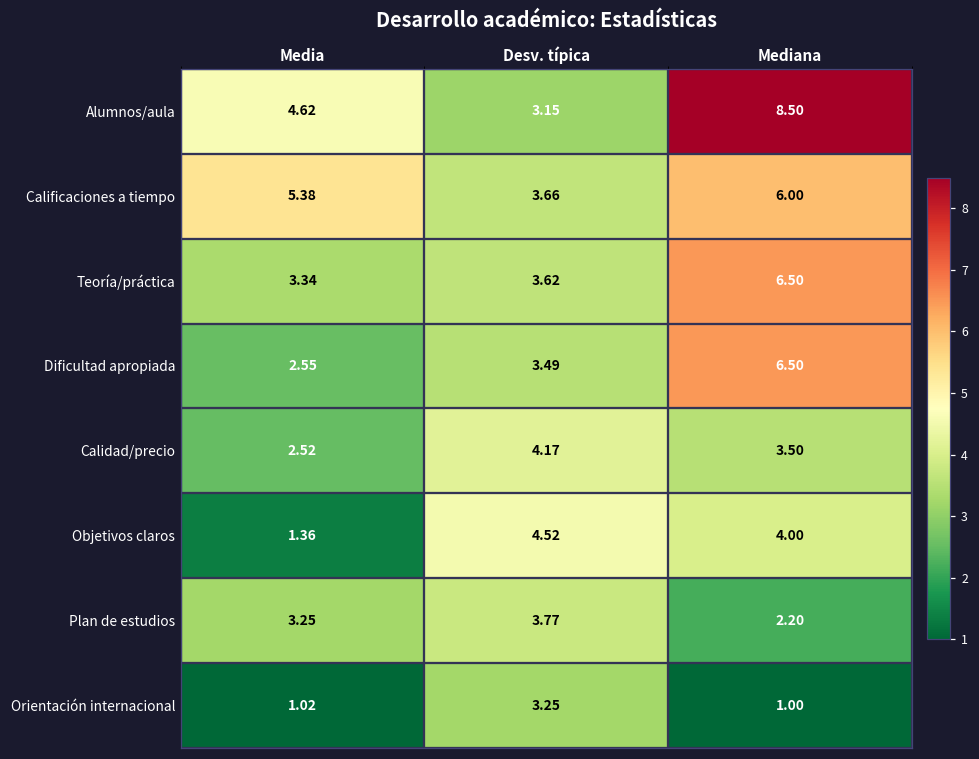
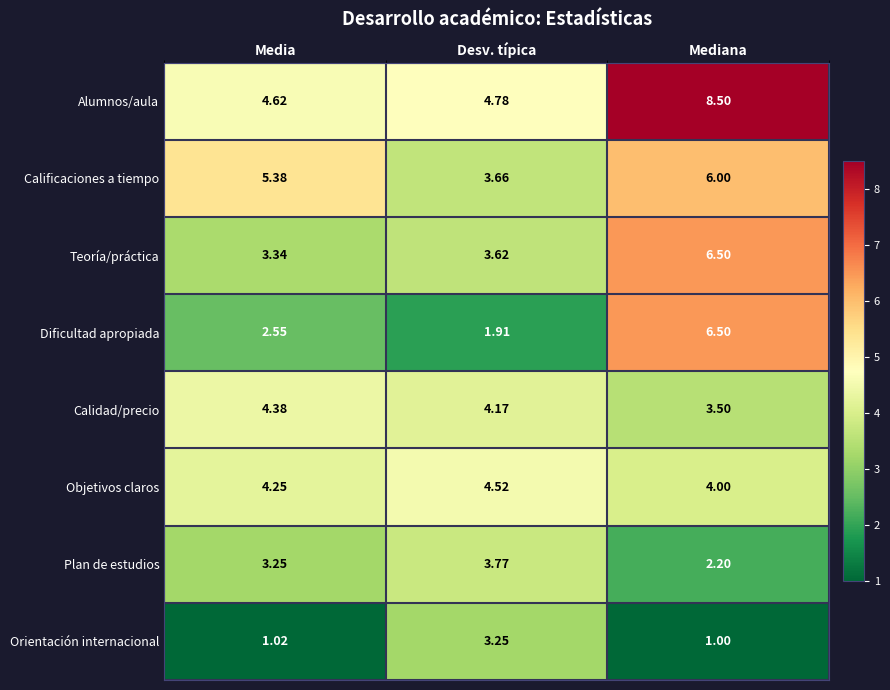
Alumnos/aula, Desv. típica: 3.15 -> 4.78
Dificultad apropiada, Desv. típica: 3.49 -> 1.91
Calidad/precio, Media: 2.52 -> 4.38
Objetivos claros, Media: 1.36 -> 4.25
